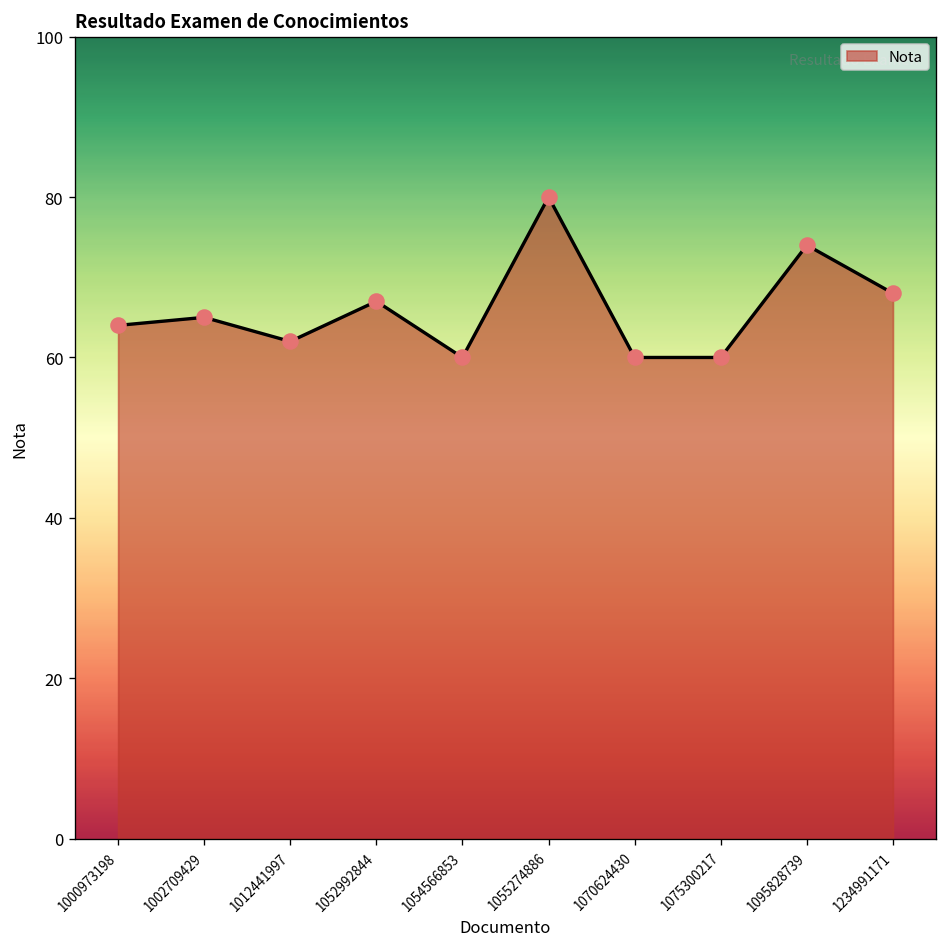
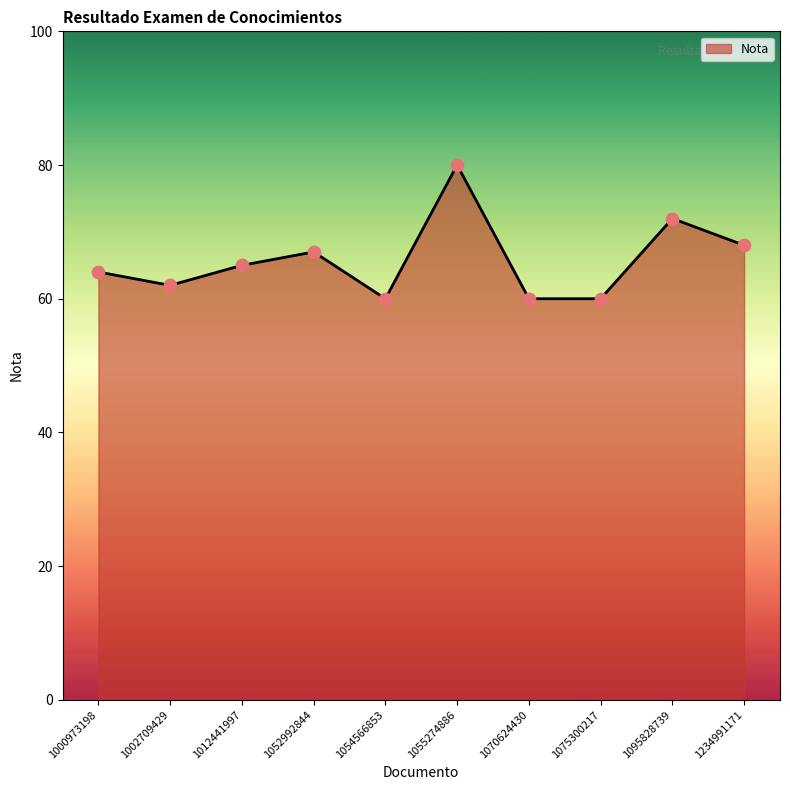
1002709429: 65 -> 62
1012441997: 62 -> 65
1095828739: 74 -> 72
